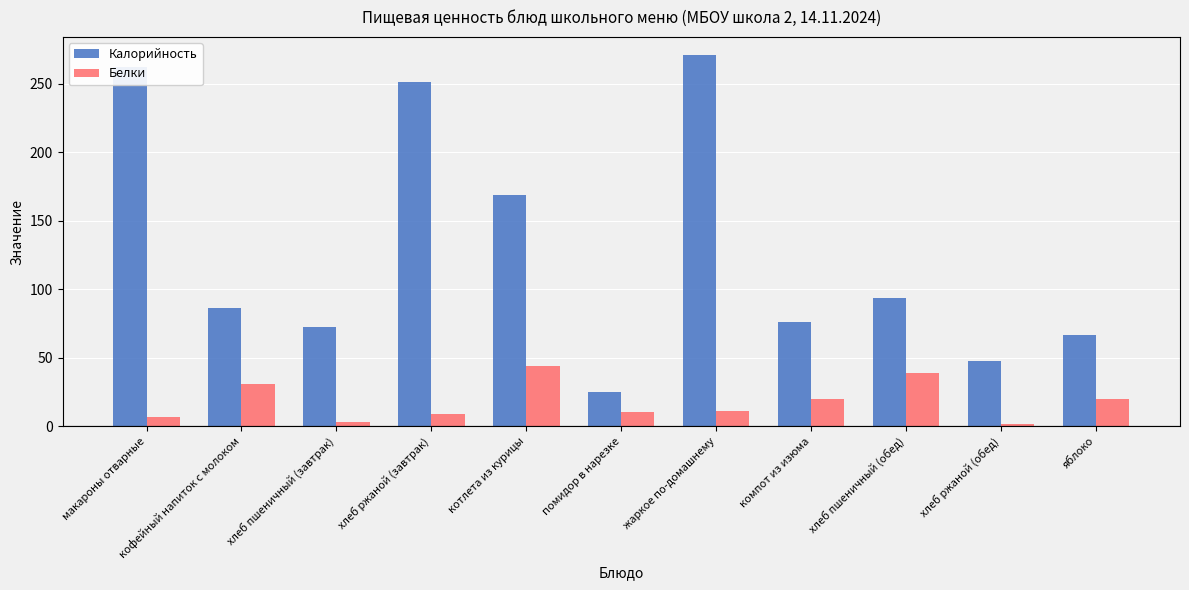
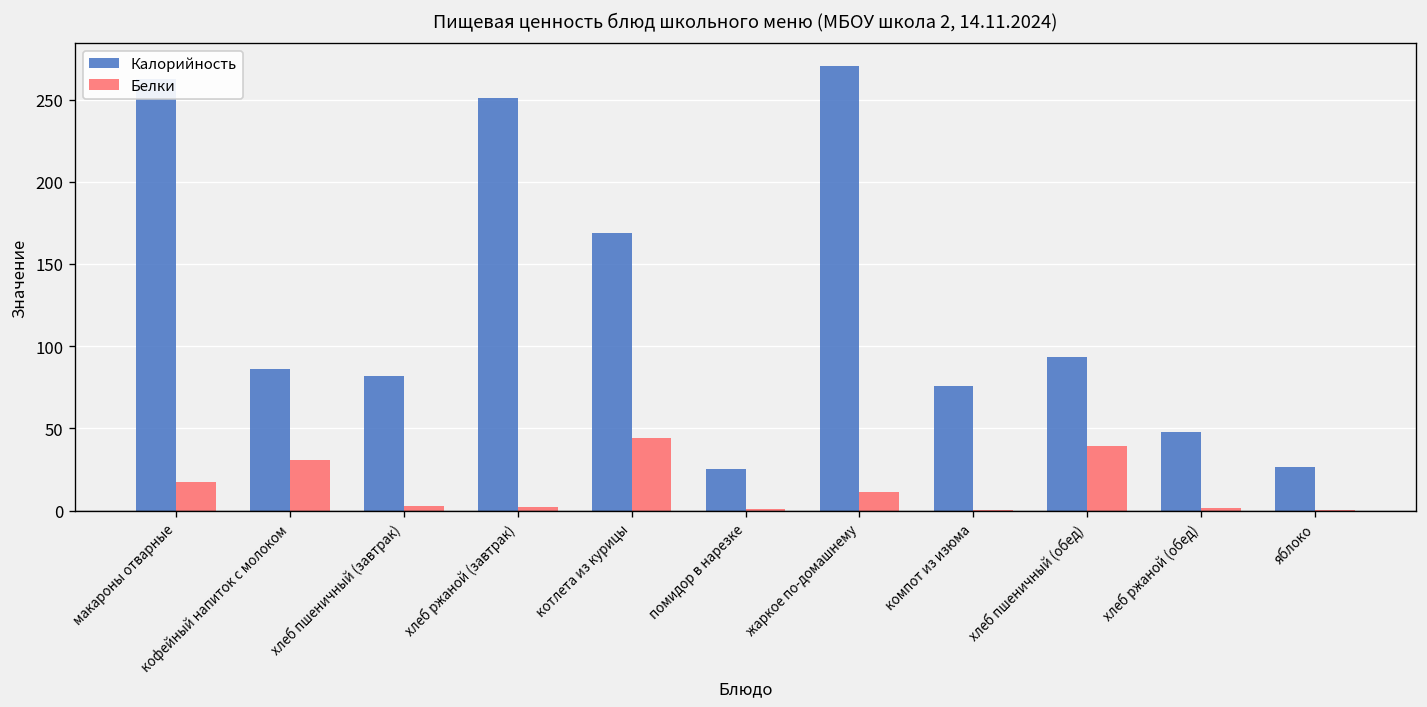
Белки, макароны отварные: 7 -> 18
Калорийность, хлеб пшеничный (завтрак): 73 -> 82
Белки, хлеб ржаной (завтрак): 9 -> 2
Белки, помидор в нарезке: 10 -> 1
Белки, компот из изюма: 20 -> 0
Калорийность, яблоко: 67 -> 26
Белки, яблоко: 20 -> 1
